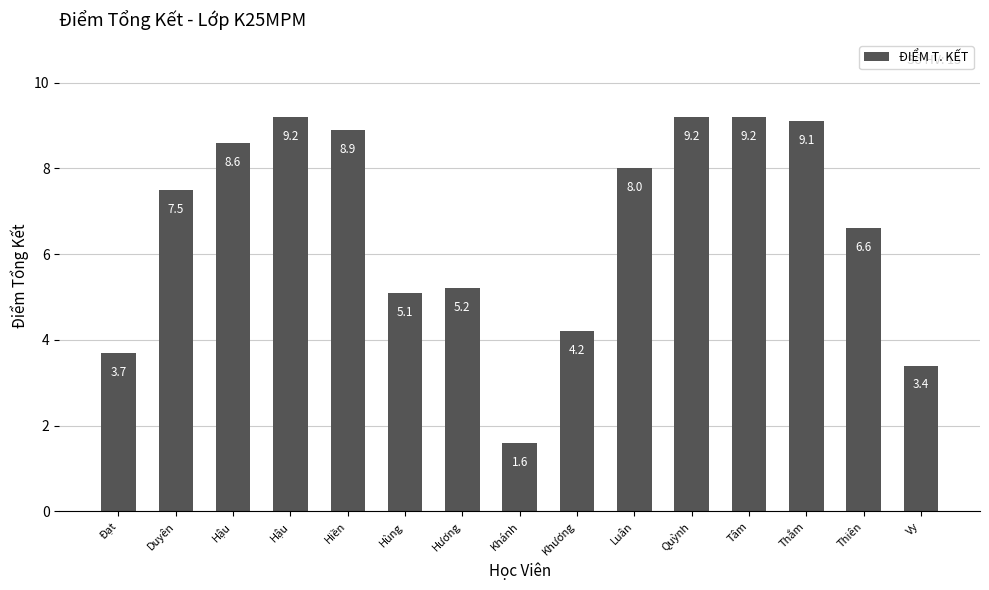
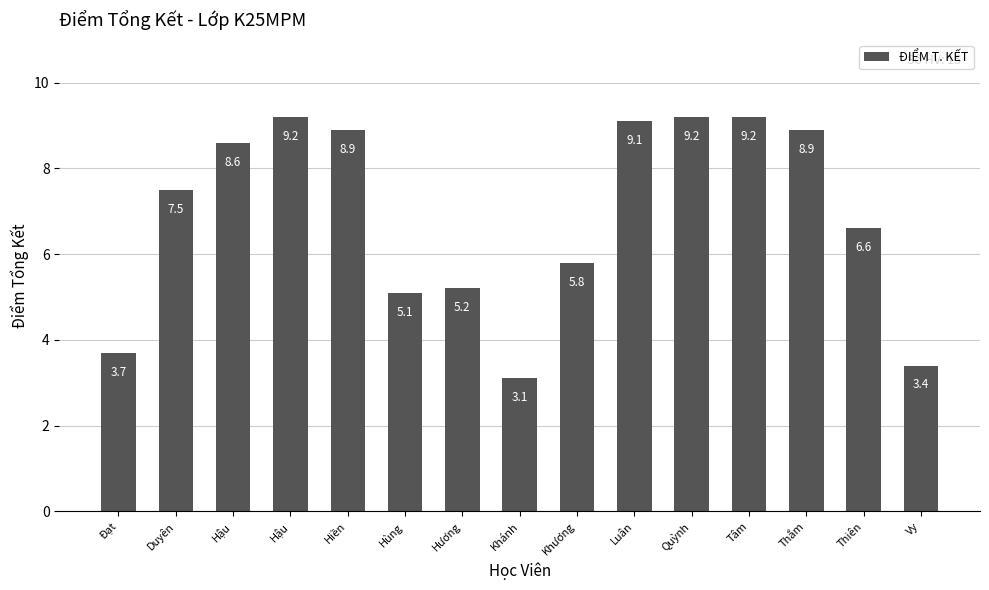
Khánh: 1.6 -> 3.1
Khương: 4.2 -> 5.8
Luân: 8.0 -> 9.1
Thắm: 9.1 -> 8.9
